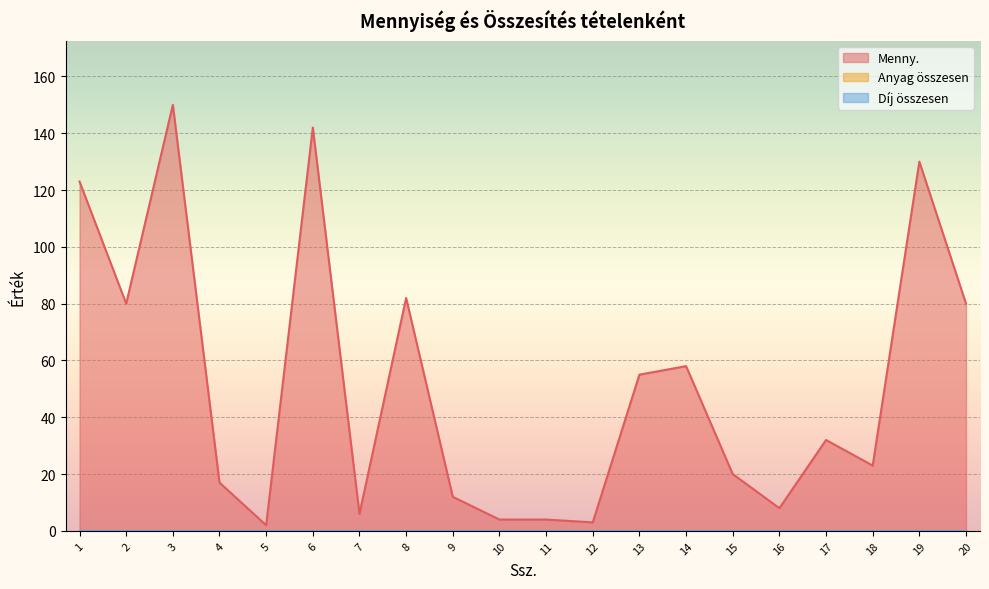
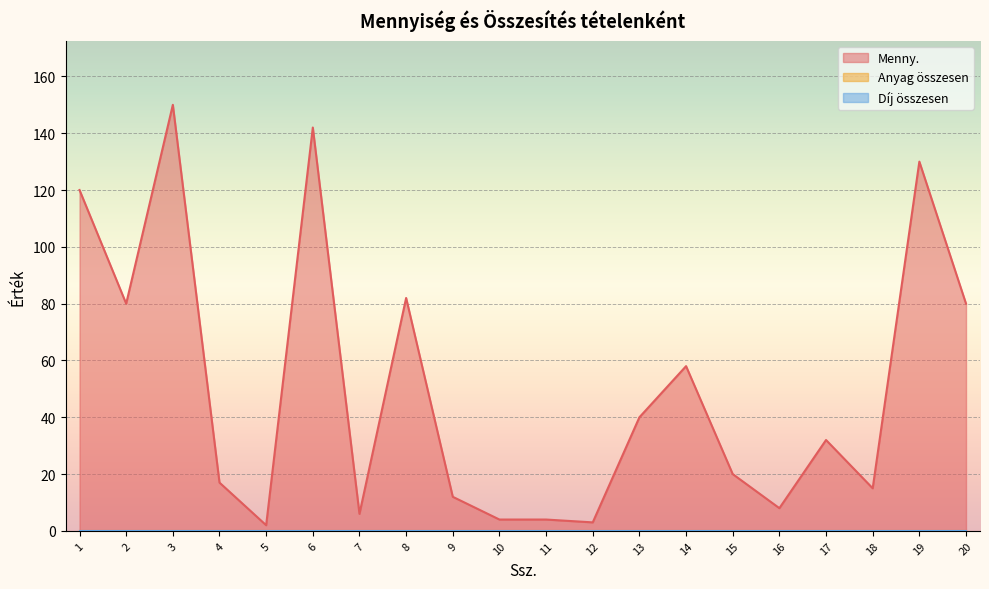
Menny., 1: 123 -> 120
Menny., 13: 55 -> 40
Menny., 18: 23 -> 15
